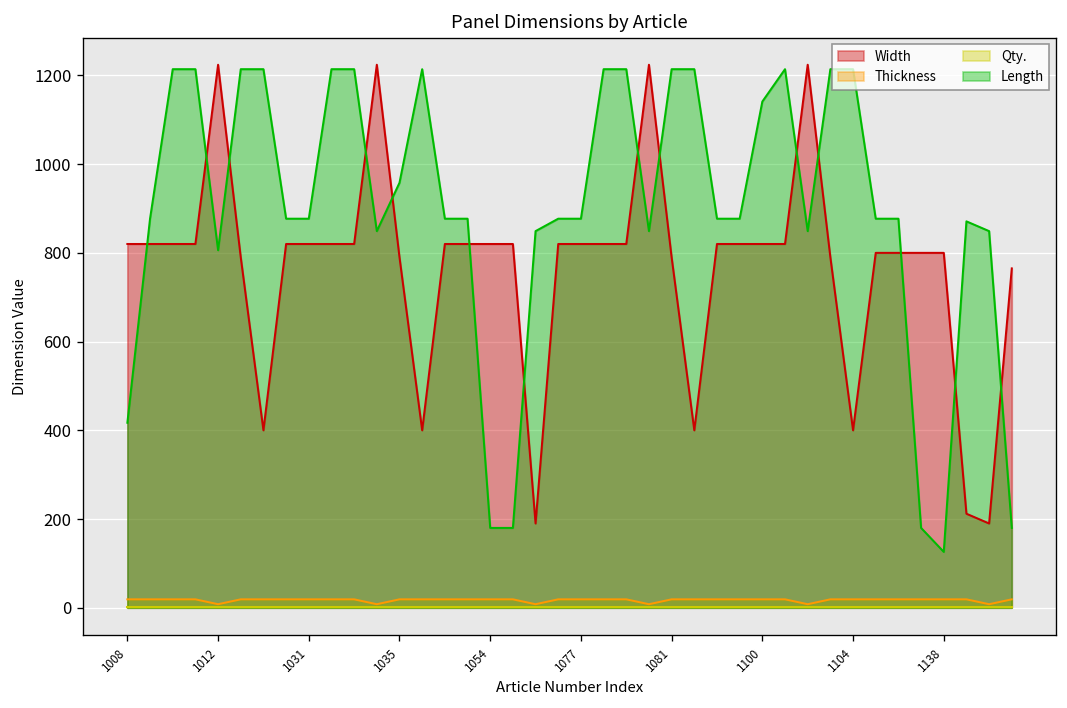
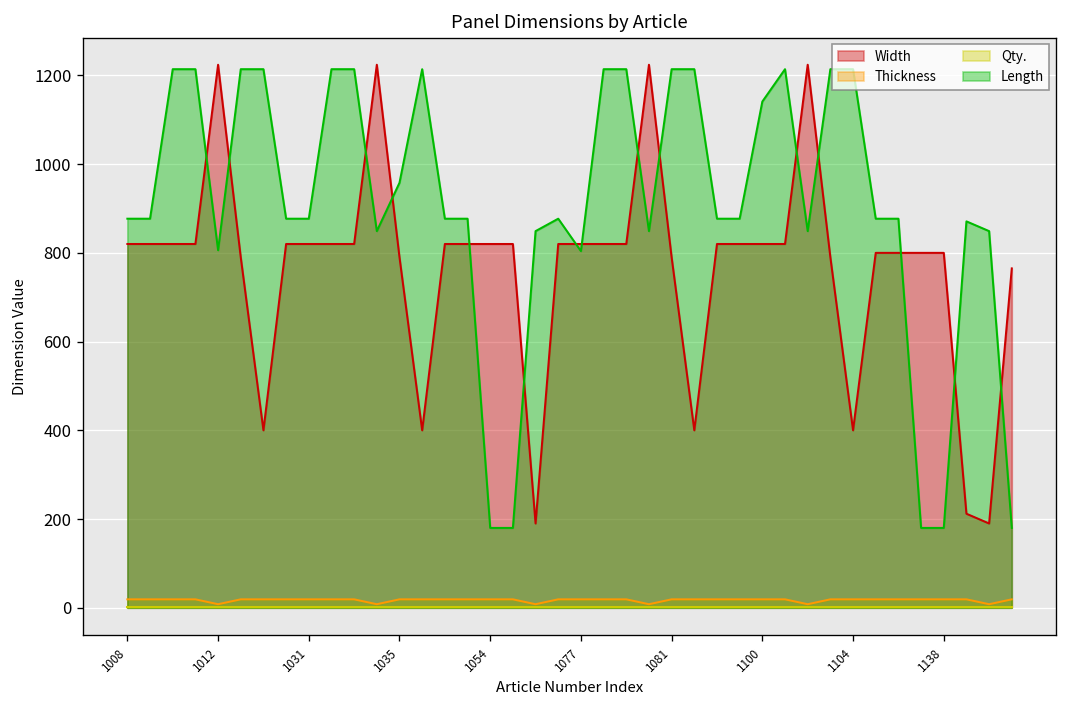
Length, 1008: 420 -> 880
Length, 1077: 880 -> 800
Length, 1138: 130 -> 180
